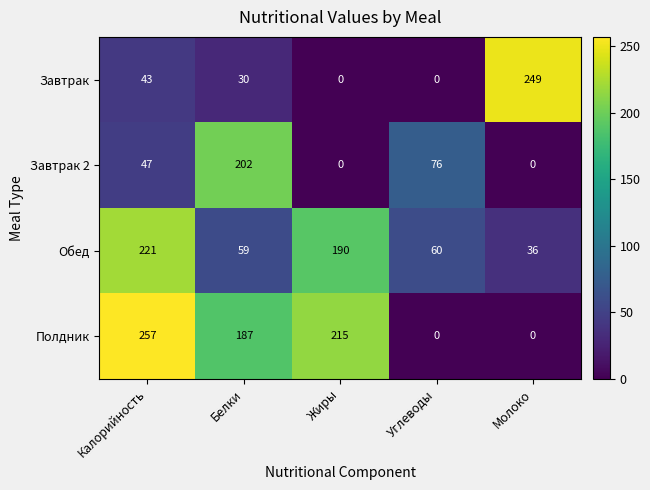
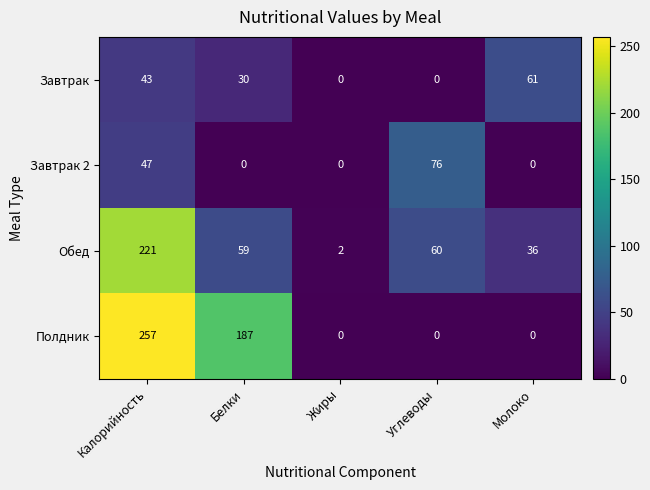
Завтрак, Молоко: 249 -> 61
Завтрак 2, Белки: 202 -> 0
Обед, Жиры: 190 -> 2
Полдник, Жиры: 215 -> 0
